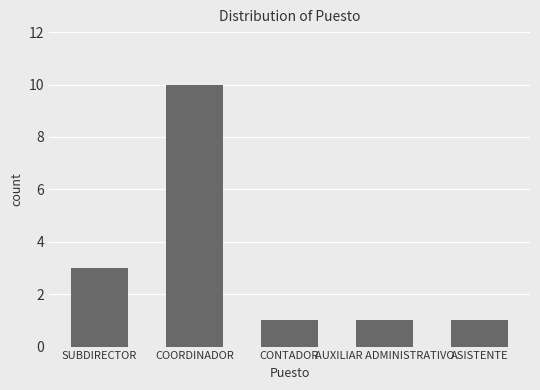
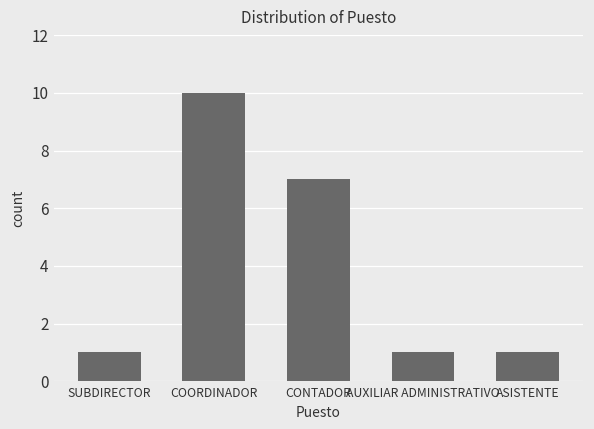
SUBDIRECTOR: 3 -> 1
CONTADOR: 1 -> 7
